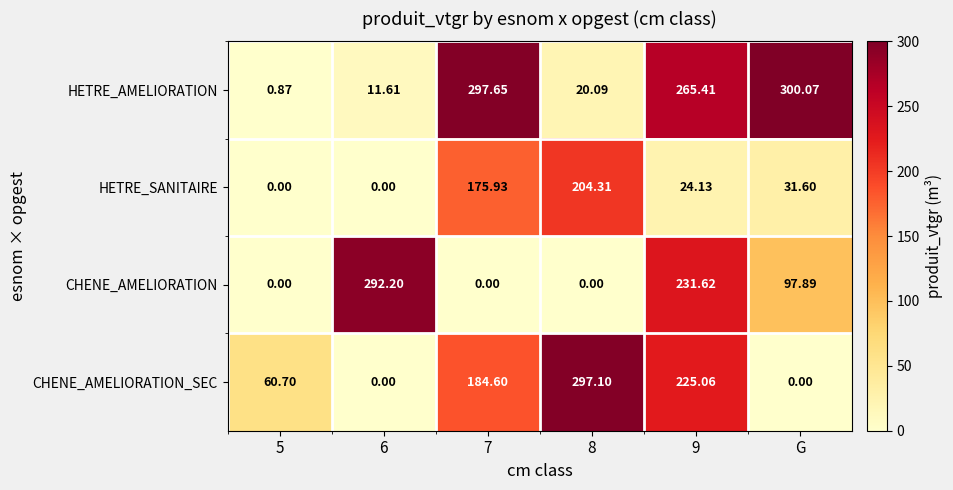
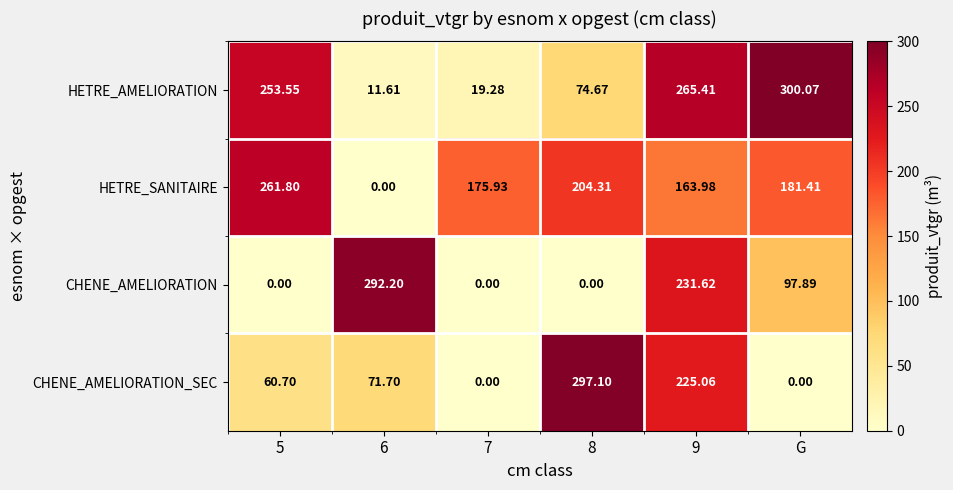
HETRE_AMELIORATION, 5: 0.87 -> 253.55
HETRE_AMELIORATION, 7: 297.65 -> 19.28
HETRE_AMELIORATION, 8: 20.09 -> 74.67
HETRE_SANITAIRE, 5: 0.00 -> 261.80
HETRE_SANITAIRE, 9: 24.13 -> 163.98
HETRE_SANITAIRE, G: 31.60 -> 181.41
CHENE_AMELIORATION_SEC, 6: 0.00 -> 71.70
CHENE_AMELIORATION_SEC, 7: 184.60 -> 0.00
